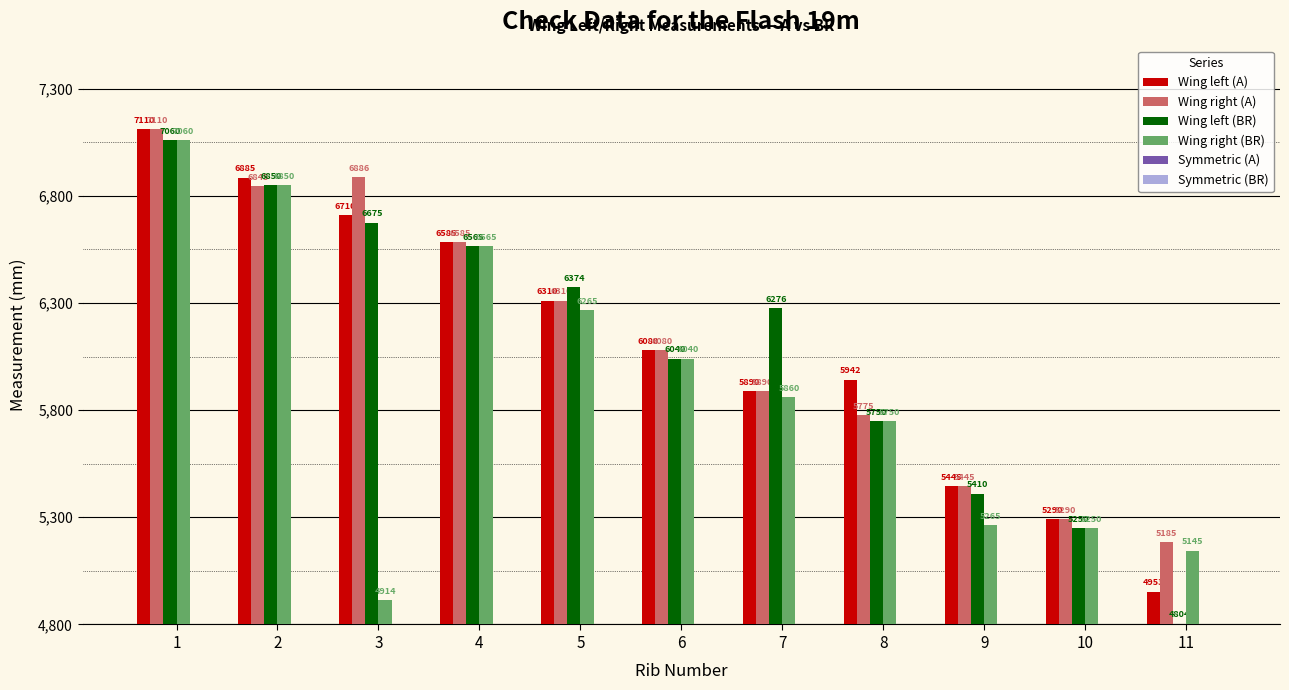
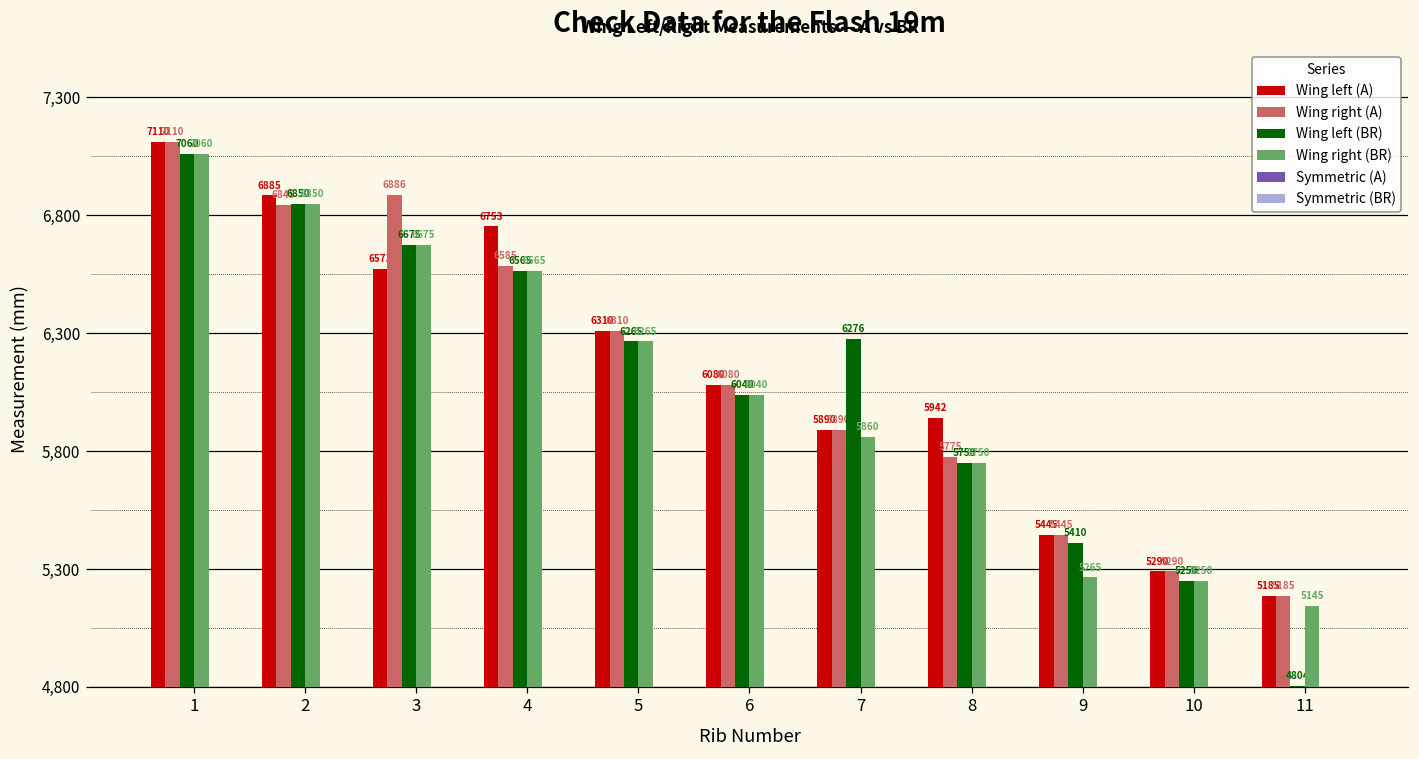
Wing left (A), 3: 6710 -> 6573
Wing right (BR), 3: 4914 -> 6675
Wing left (A), 4: 6585 -> 6753
Wing left (BR), 5: 6374 -> 6265
Wing left (A), 11: 4953 -> 5185
